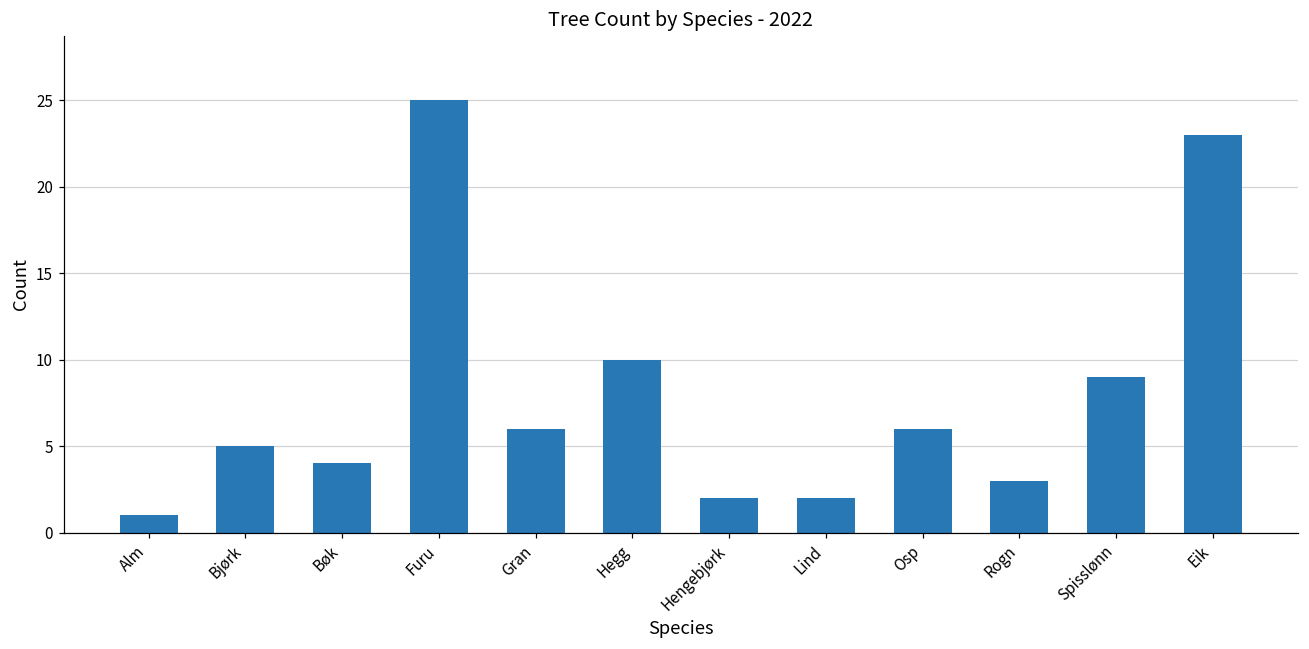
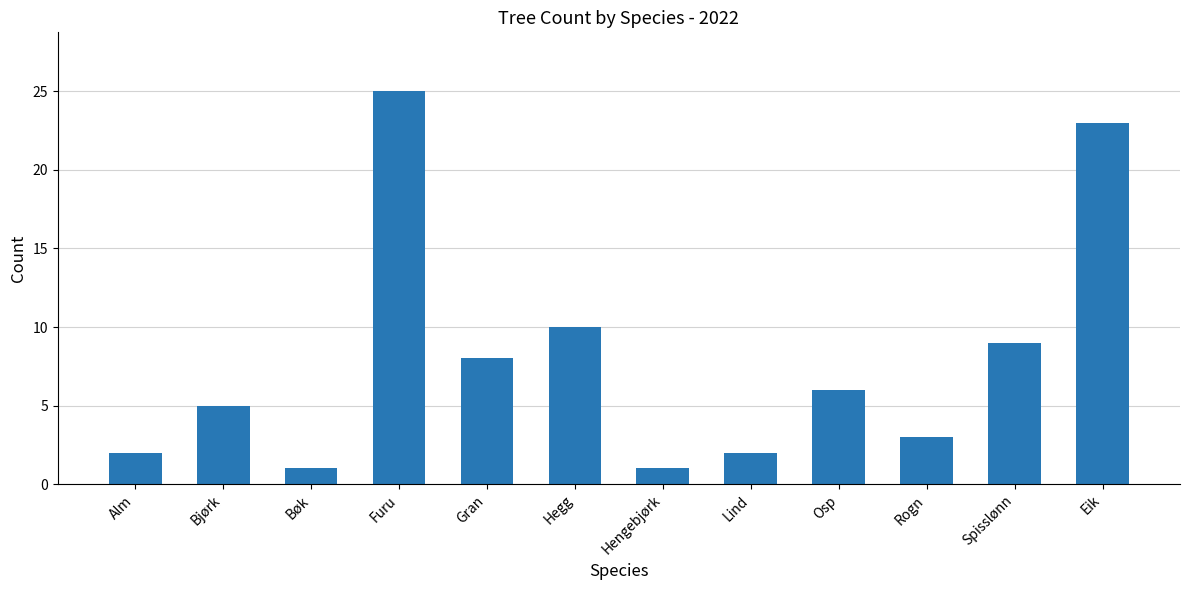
Alm: 1 -> 2
Bøk: 4 -> 1
Gran: 6 -> 8
Hengebjørk: 2 -> 1
